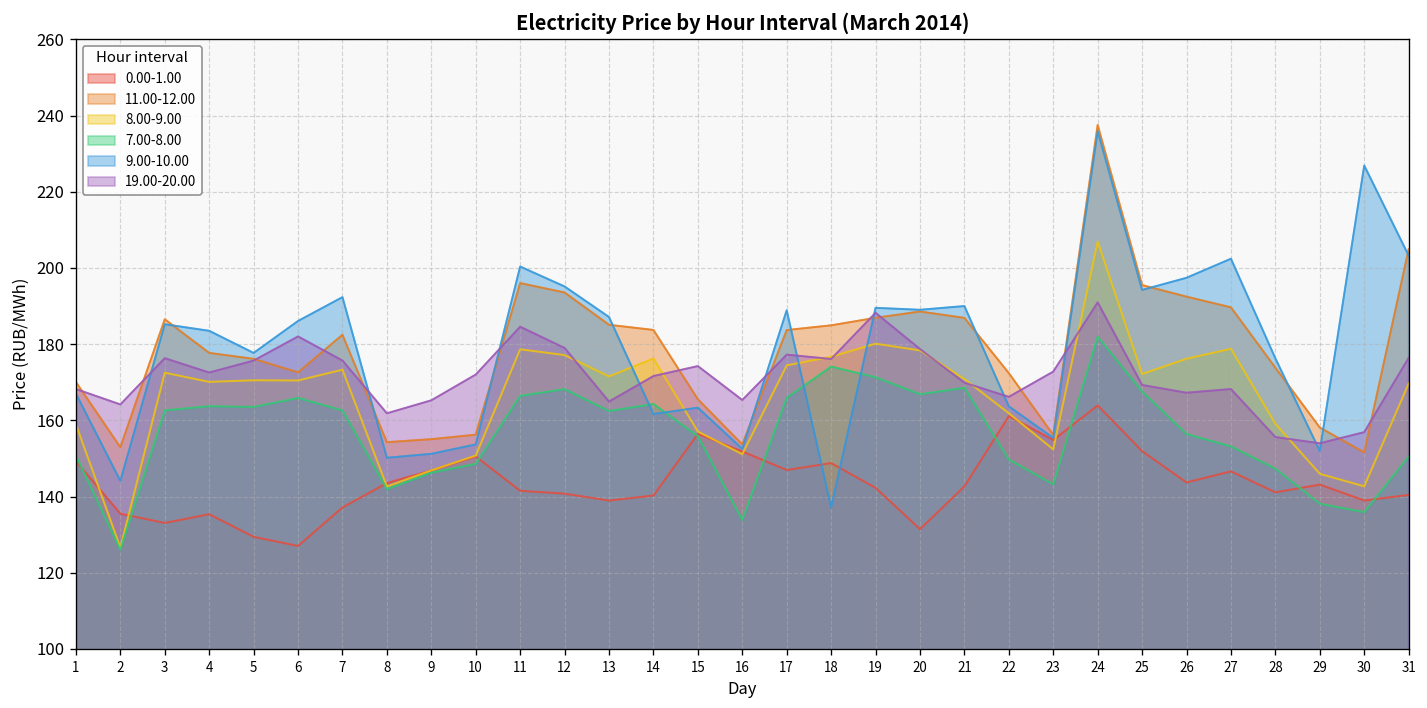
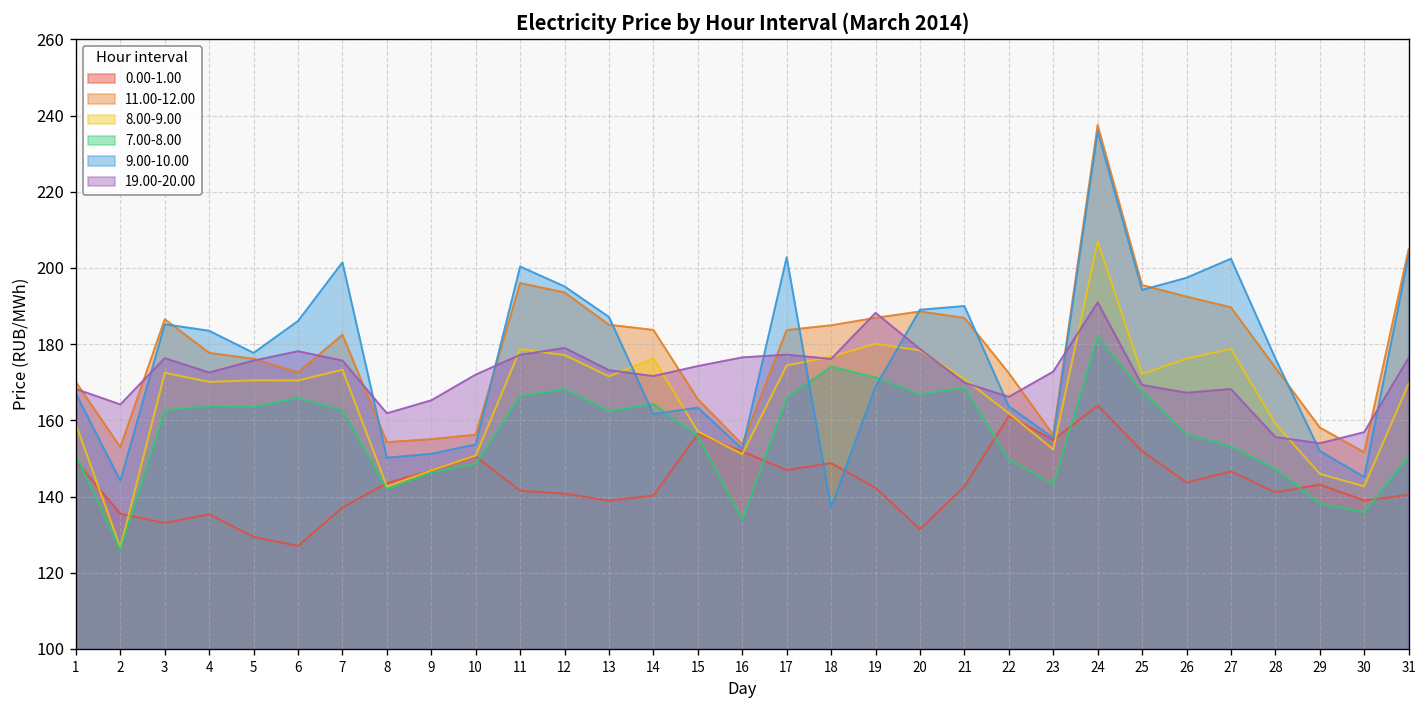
19.00-20.00, 6: 182 -> 178
9.00-10.00, 7: 192 -> 201
19.00-20.00, 11: 185 -> 177
19.00-20.00, 13: 165 -> 173
19.00-20.00, 16: 165 -> 177
9.00-10.00, 17: 189 -> 203
9.00-10.00, 19: 190 -> 169
9.00-10.00, 30: 227 -> 145
